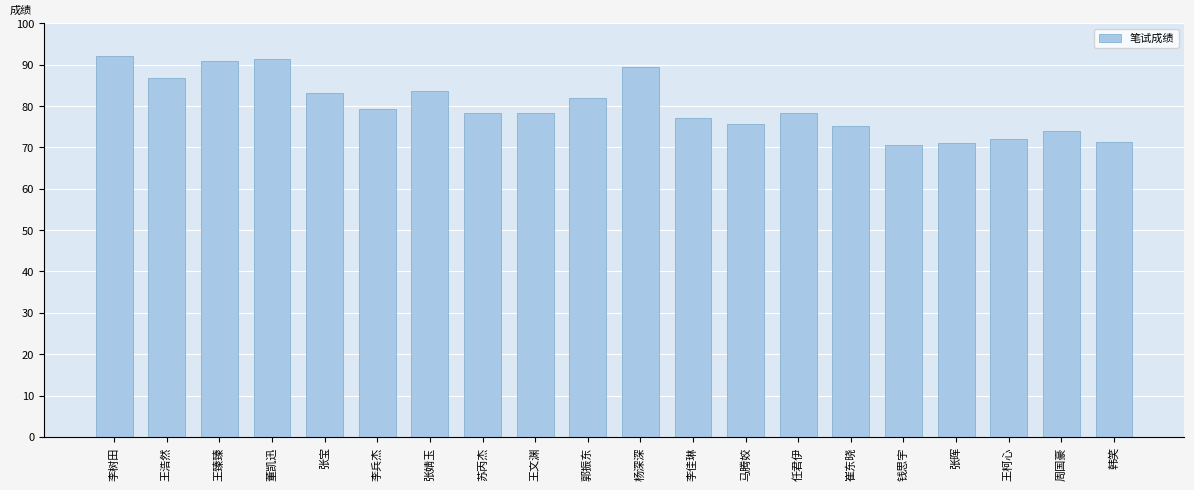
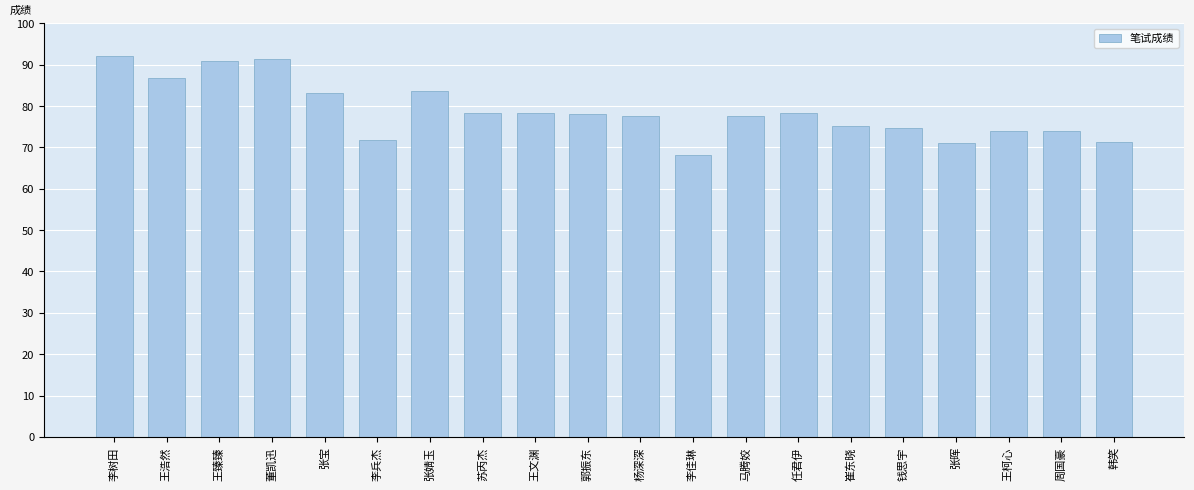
李兵杰: 79 -> 72
郭振东: 82 -> 78
杨深深: 90 -> 78
李佳琳: 77 -> 68
马腾姣: 76 -> 78
钱思宇: 71 -> 75
王柯心: 72 -> 74
